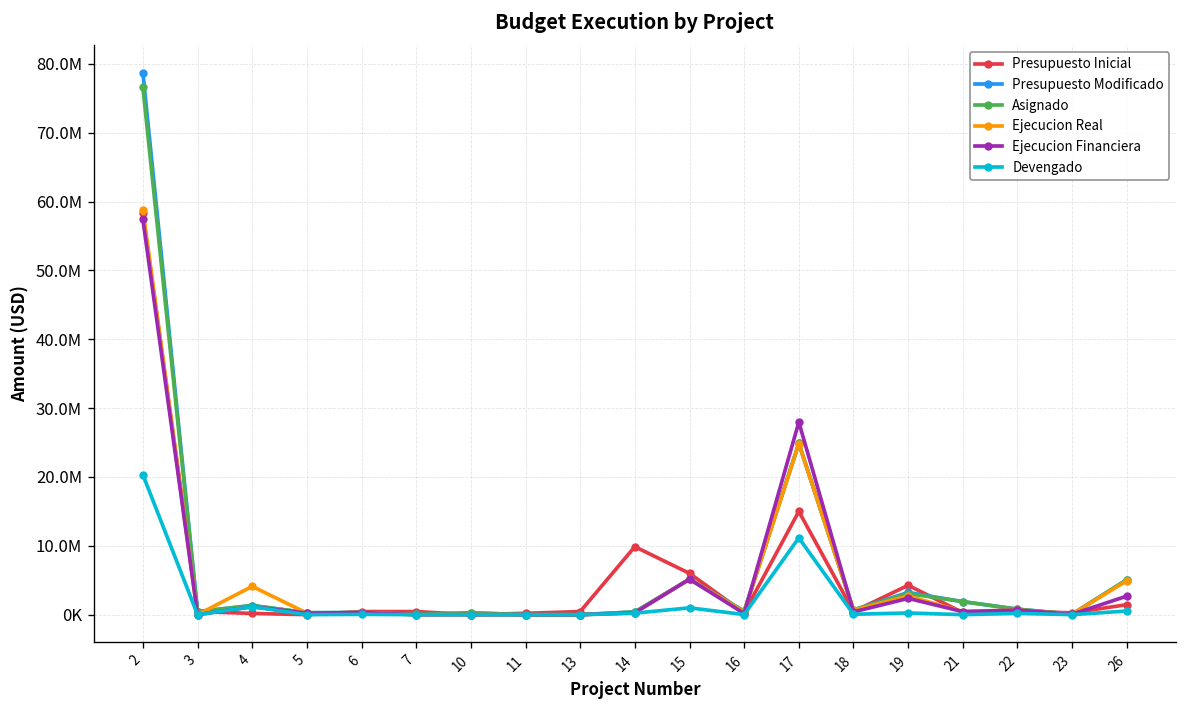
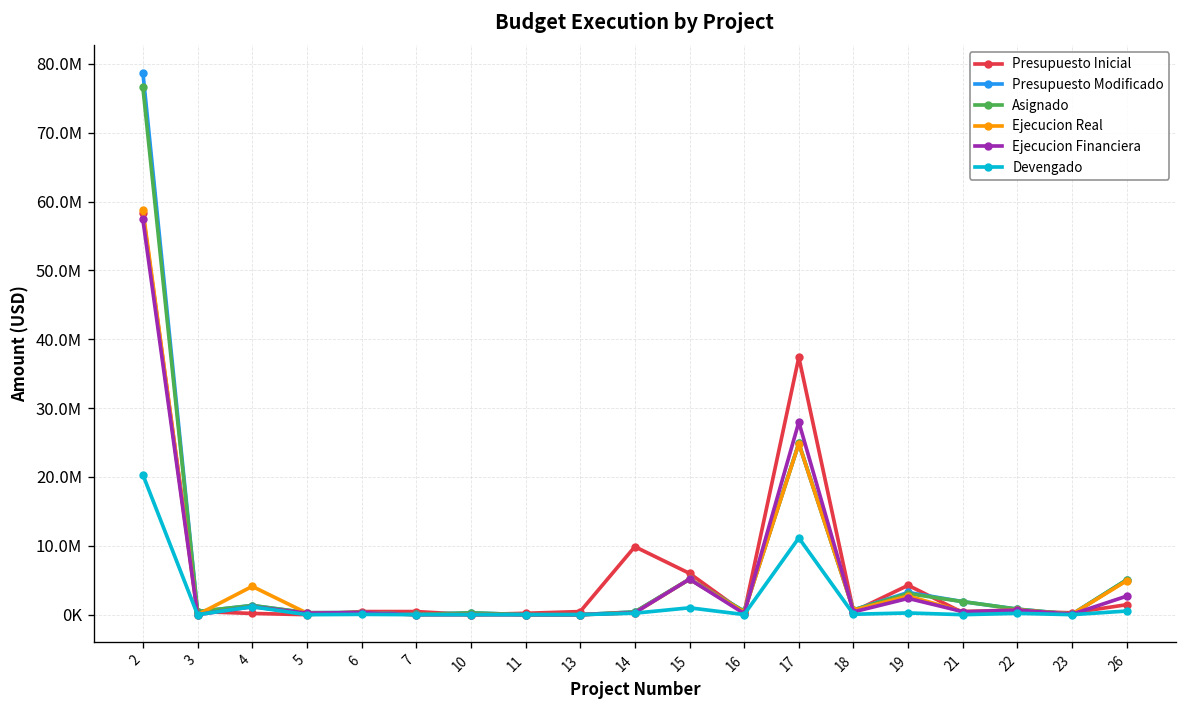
Presupuesto Inicial, 17: 15000000 -> 37000000
